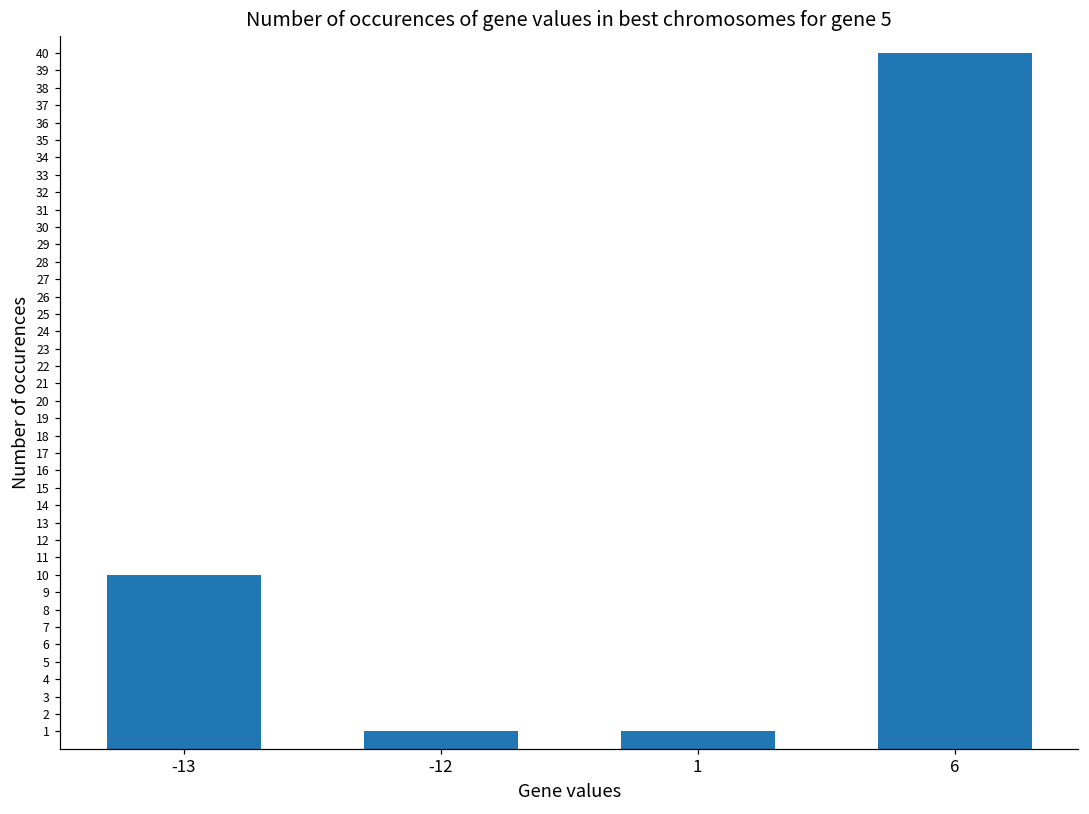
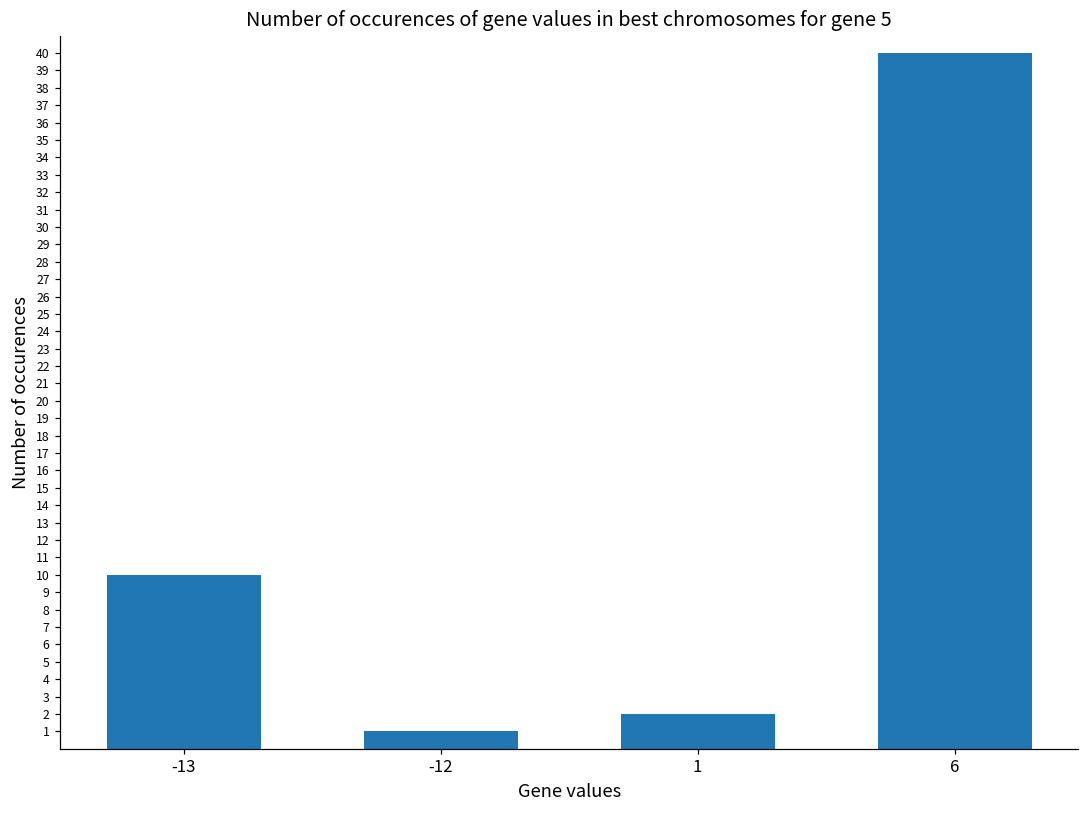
1: 1 -> 2
